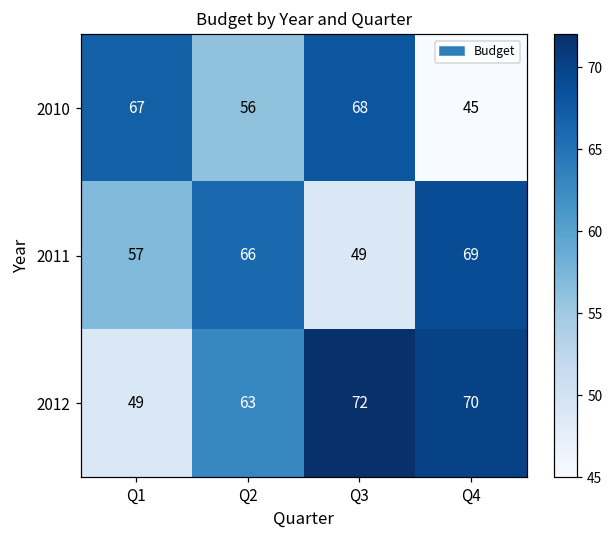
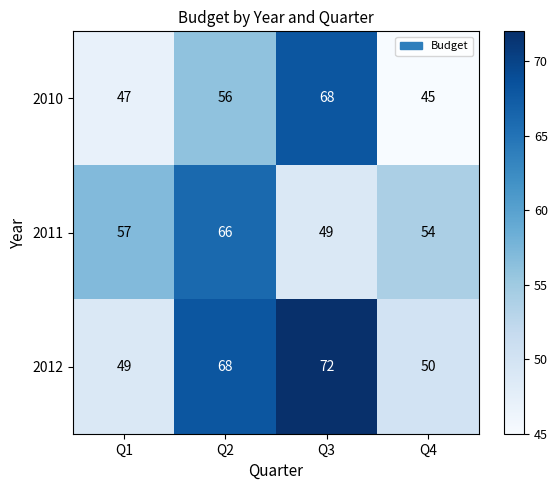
2010, Q1: 67 -> 47
2011, Q4: 69 -> 54
2012, Q2: 63 -> 68
2012, Q4: 70 -> 50
